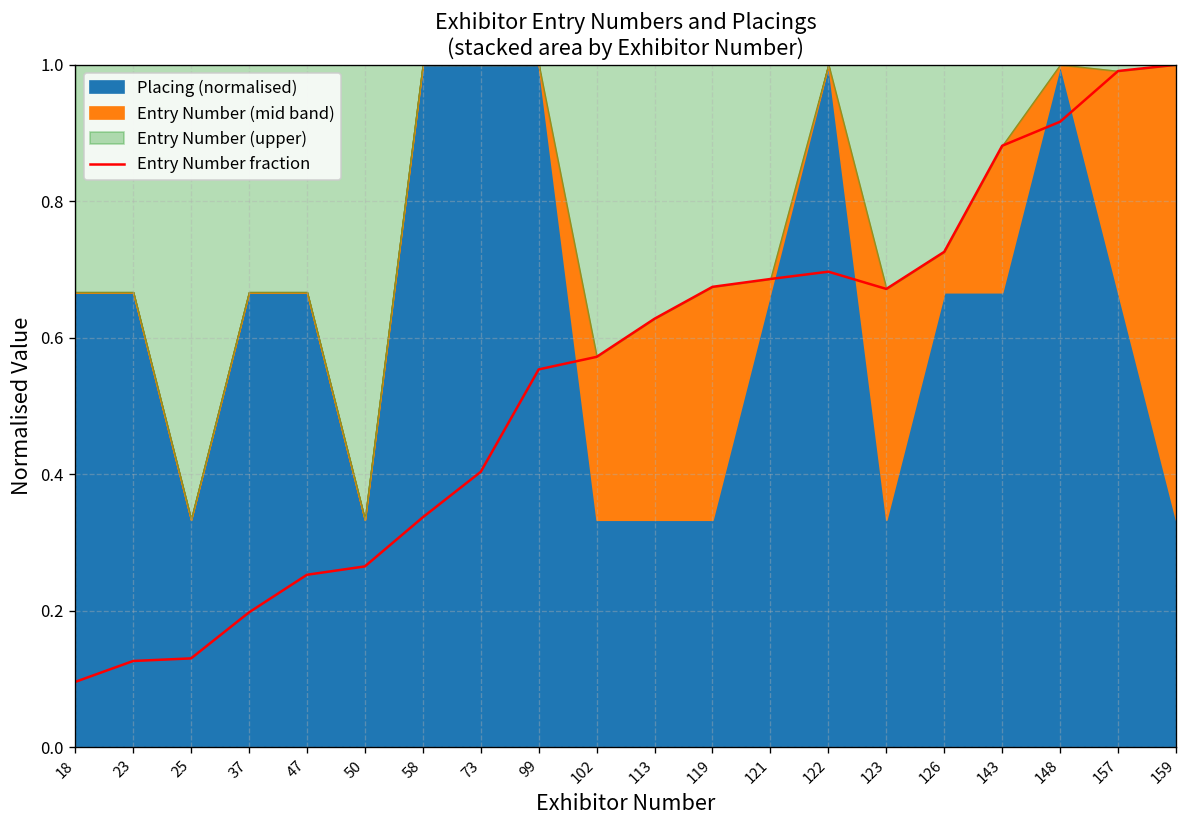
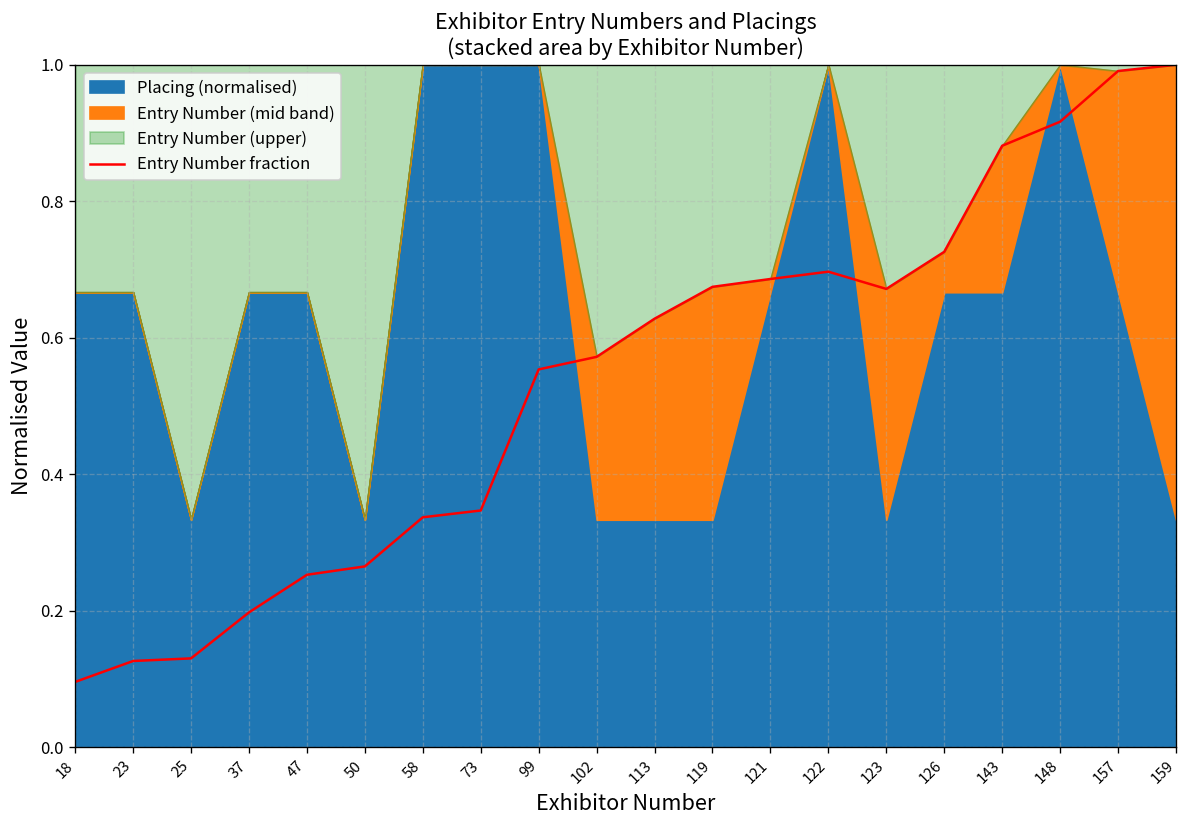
Entry Number fraction, 73: 0.40 -> 0.35
